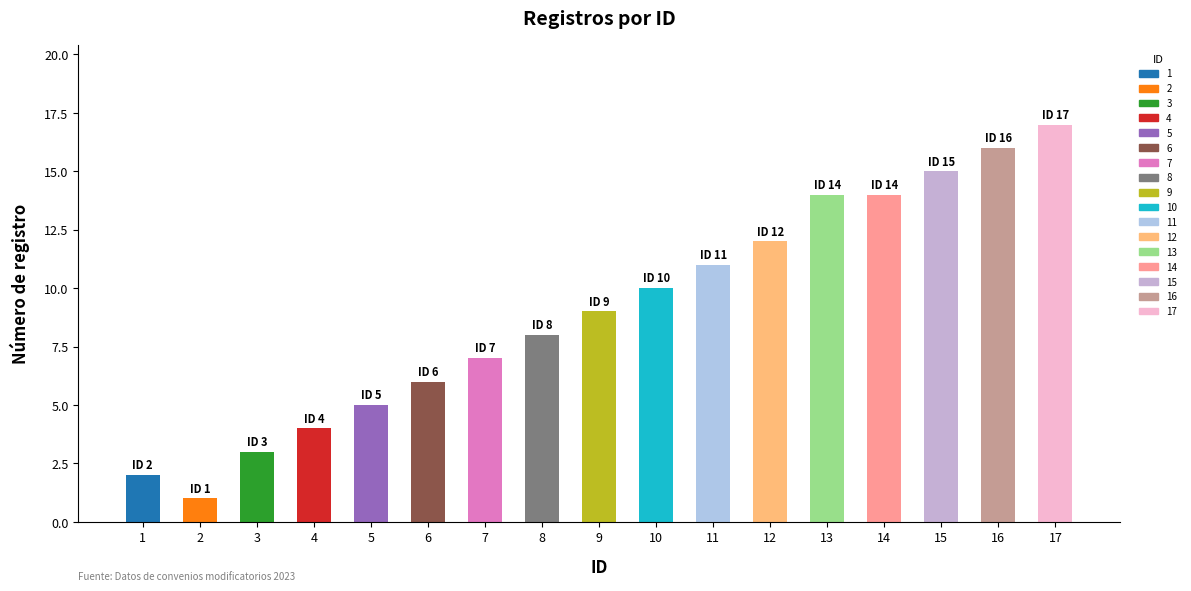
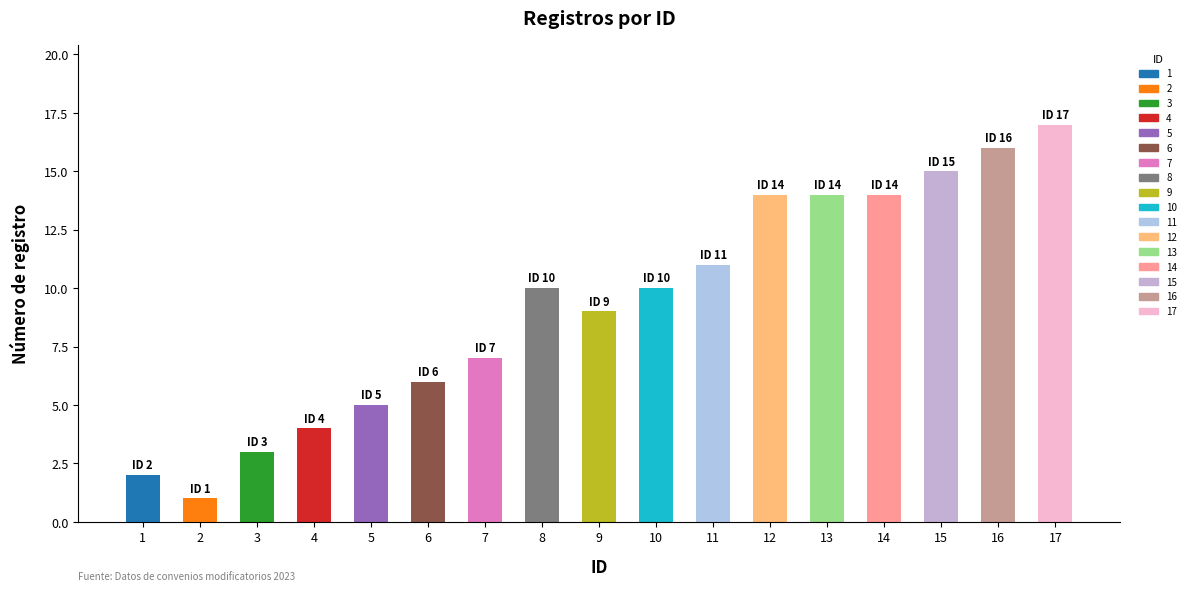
8: 8 -> 10
12: 12 -> 14
